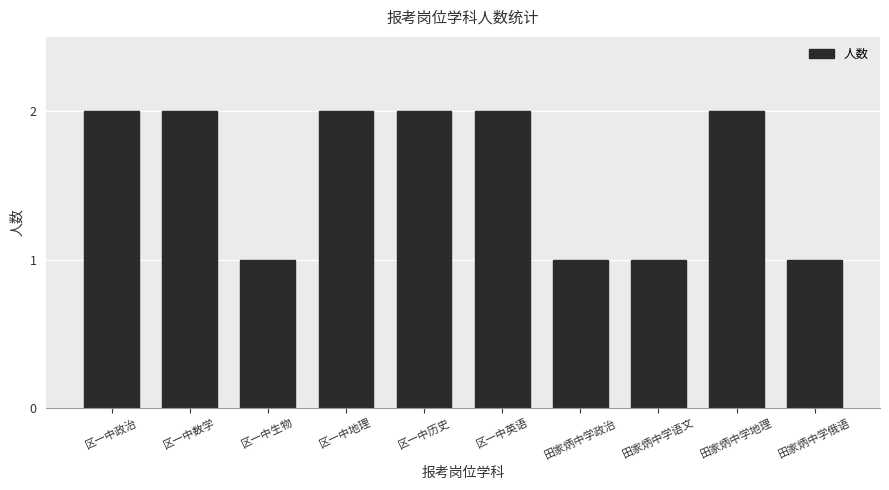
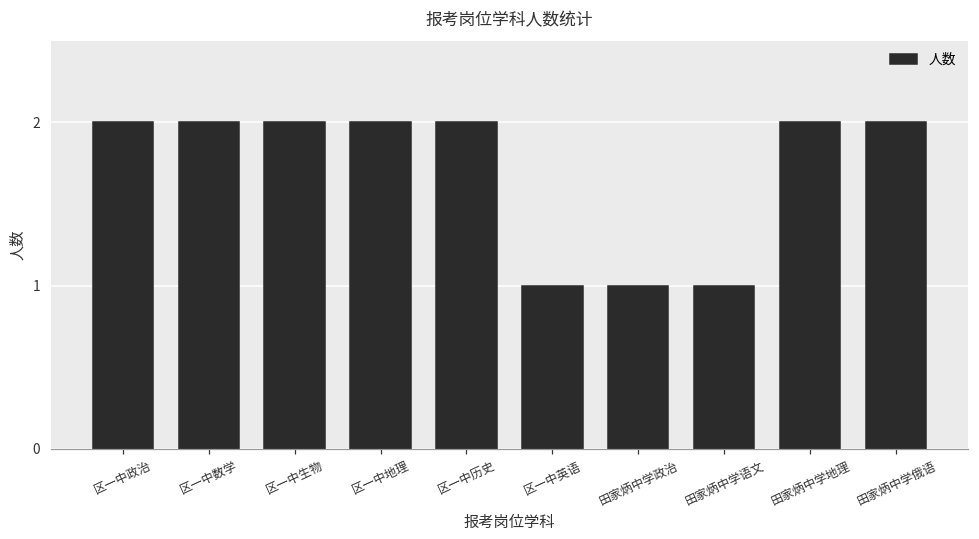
区一中生物: 1 -> 2
区一中英语: 2 -> 1
田家炳中学俄语: 1 -> 2
